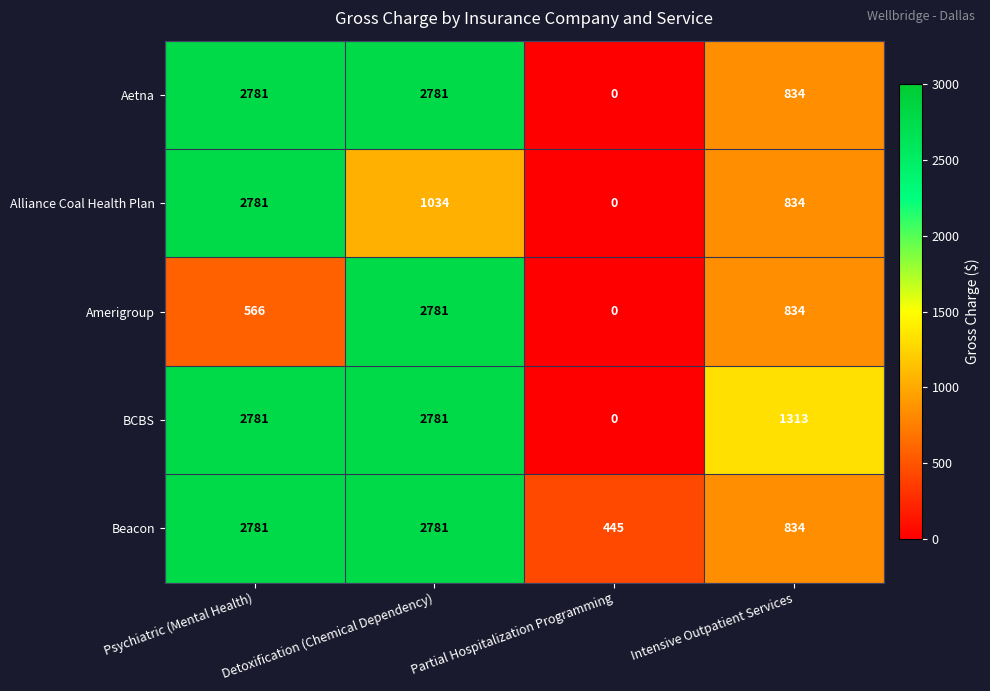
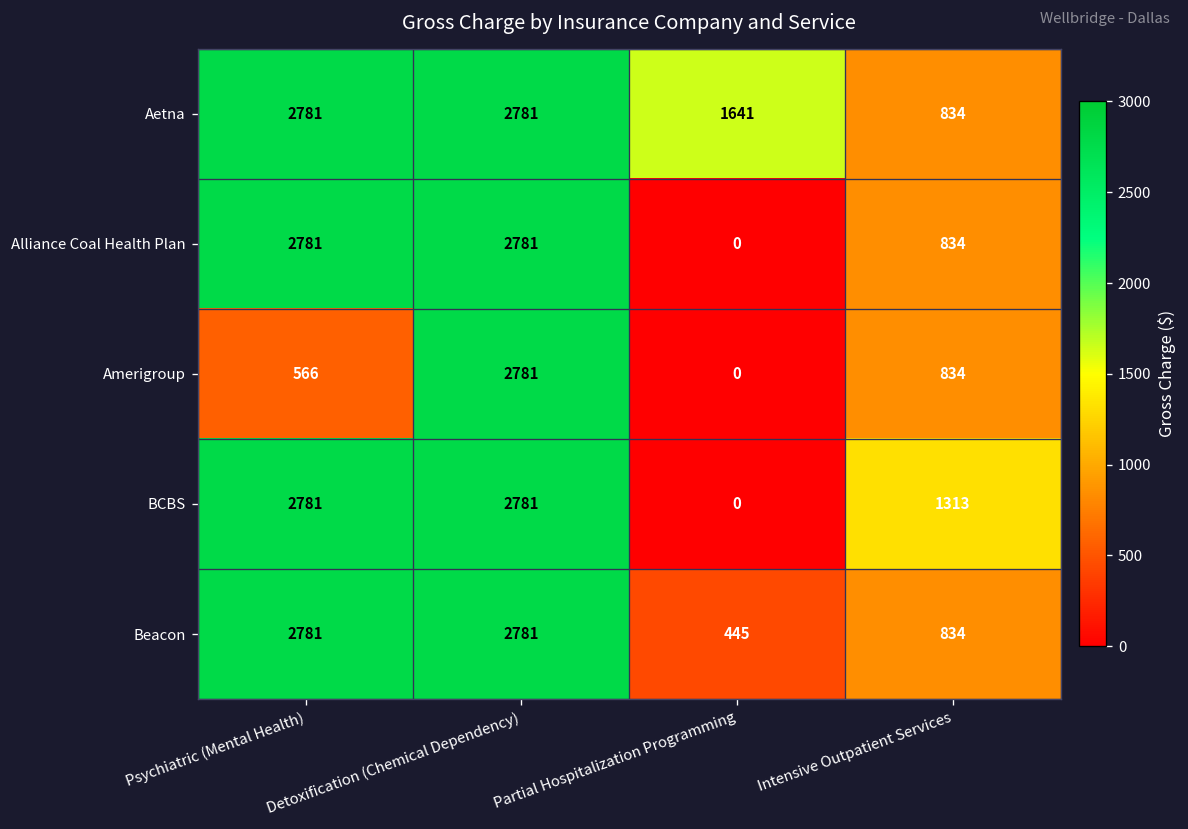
Aetna, Partial Hospitalization Programming: 0 -> 1641
Alliance Coal Health Plan, Detoxification (Chemical Dependency): 1034 -> 2781
